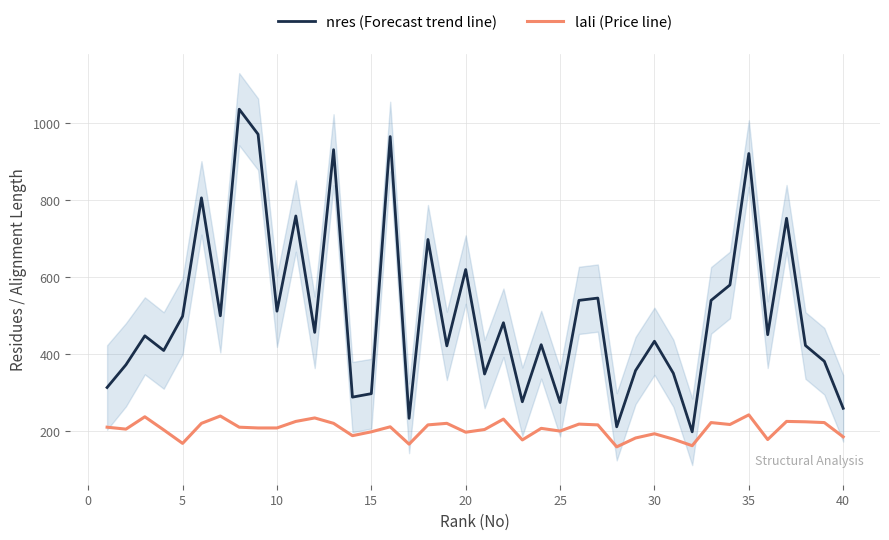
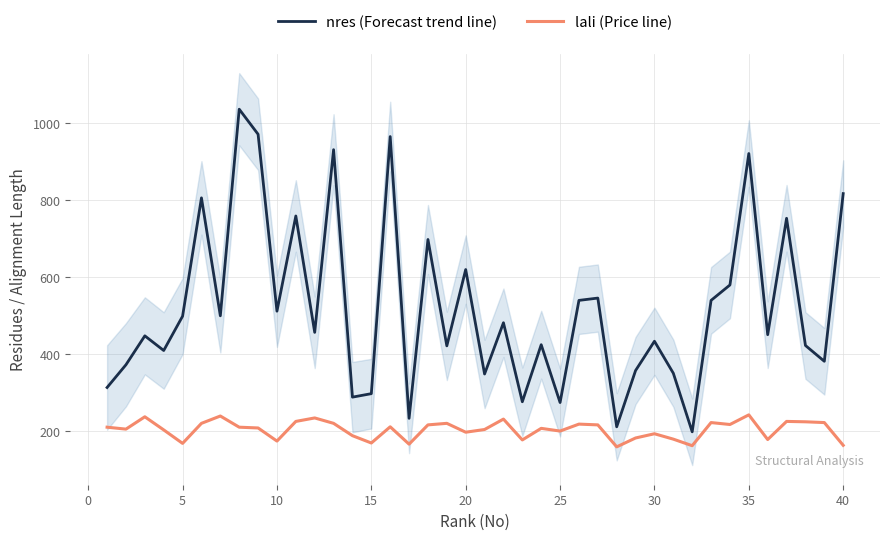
lali (Price line), 10: 210 -> 170
lali (Price line), 15: 200 -> 170
nres (Forecast trend line), 40: 260 -> 820
lali (Price line), 40: 190 -> 160
